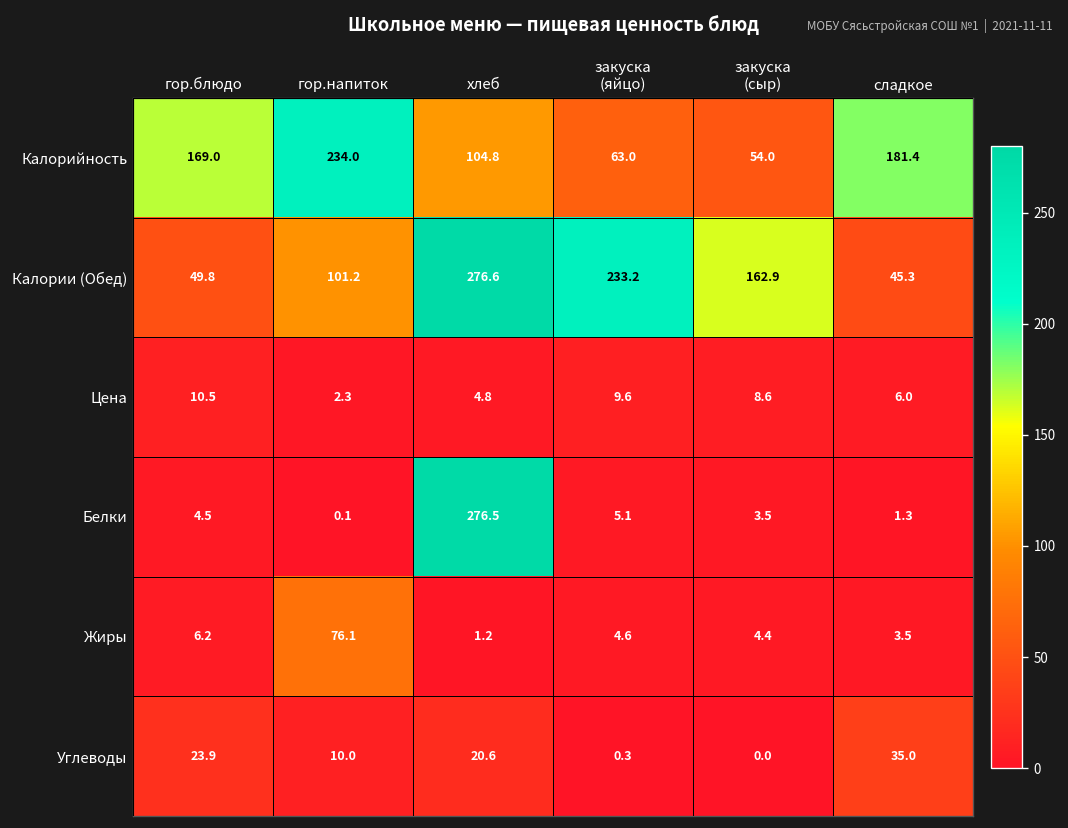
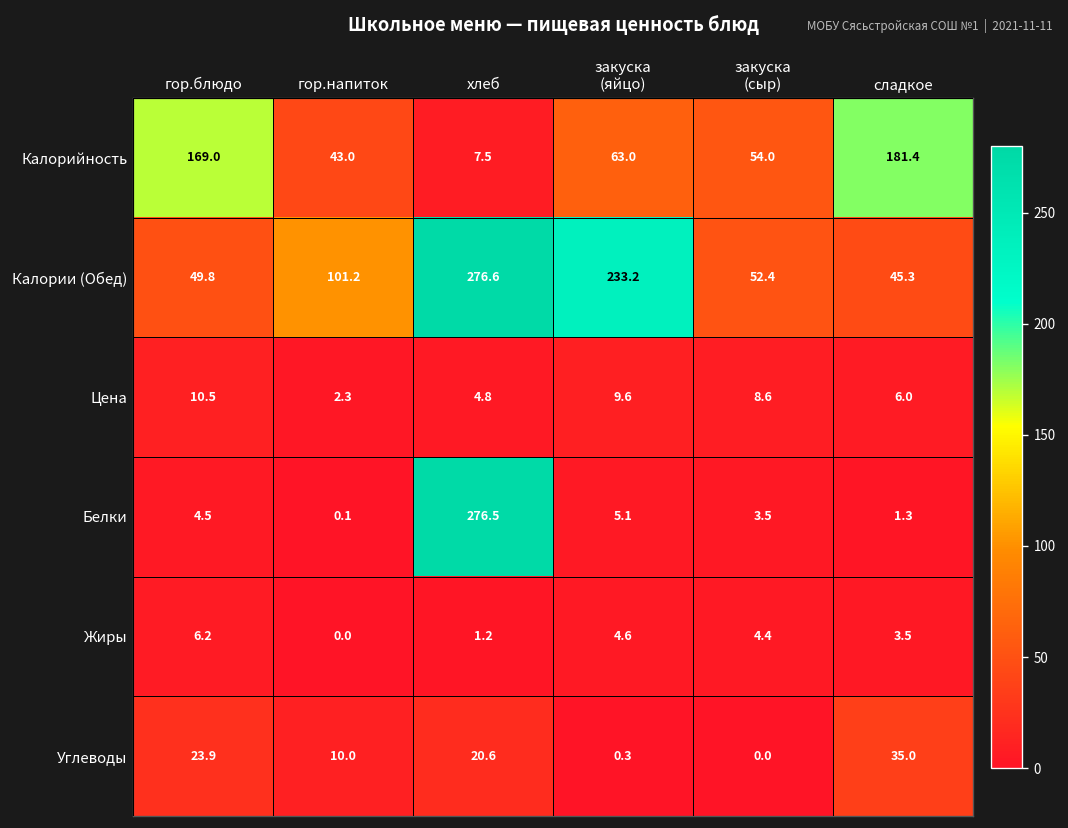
Калорийность, гор.напиток: 234.0 -> 43.0
Калорийность, хлеб: 104.8 -> 7.5
Калории (Обед), закуска (сыр): 162.9 -> 52.4
Жиры, гор.напиток: 76.1 -> 0.0
